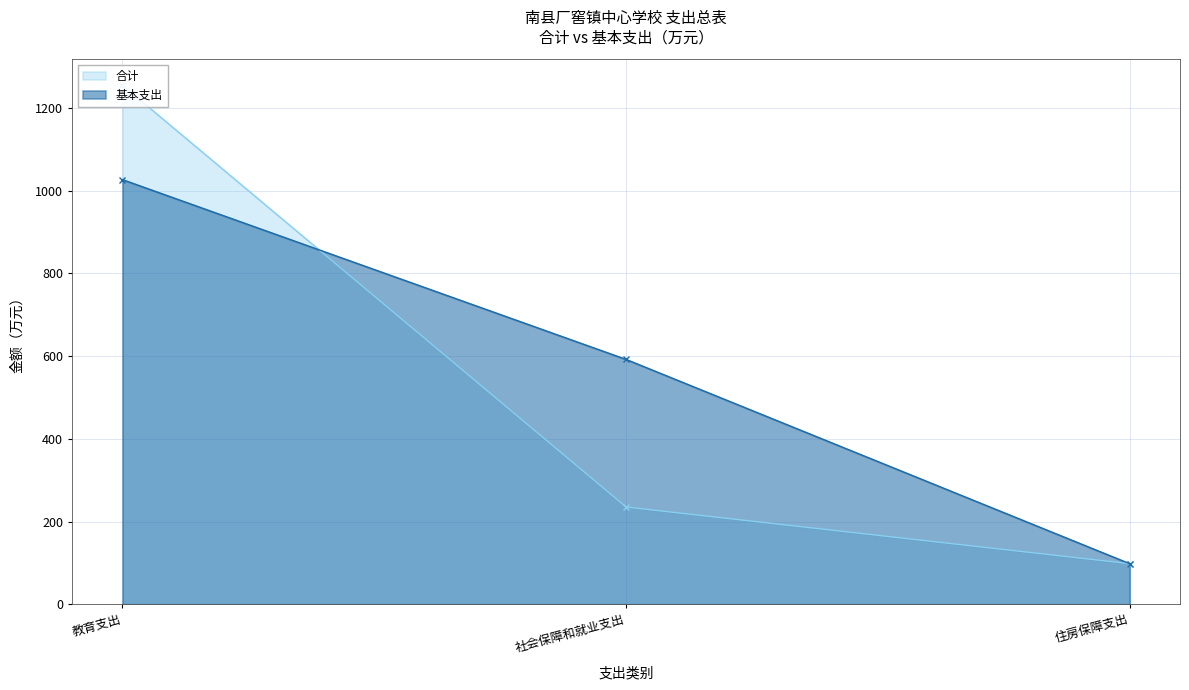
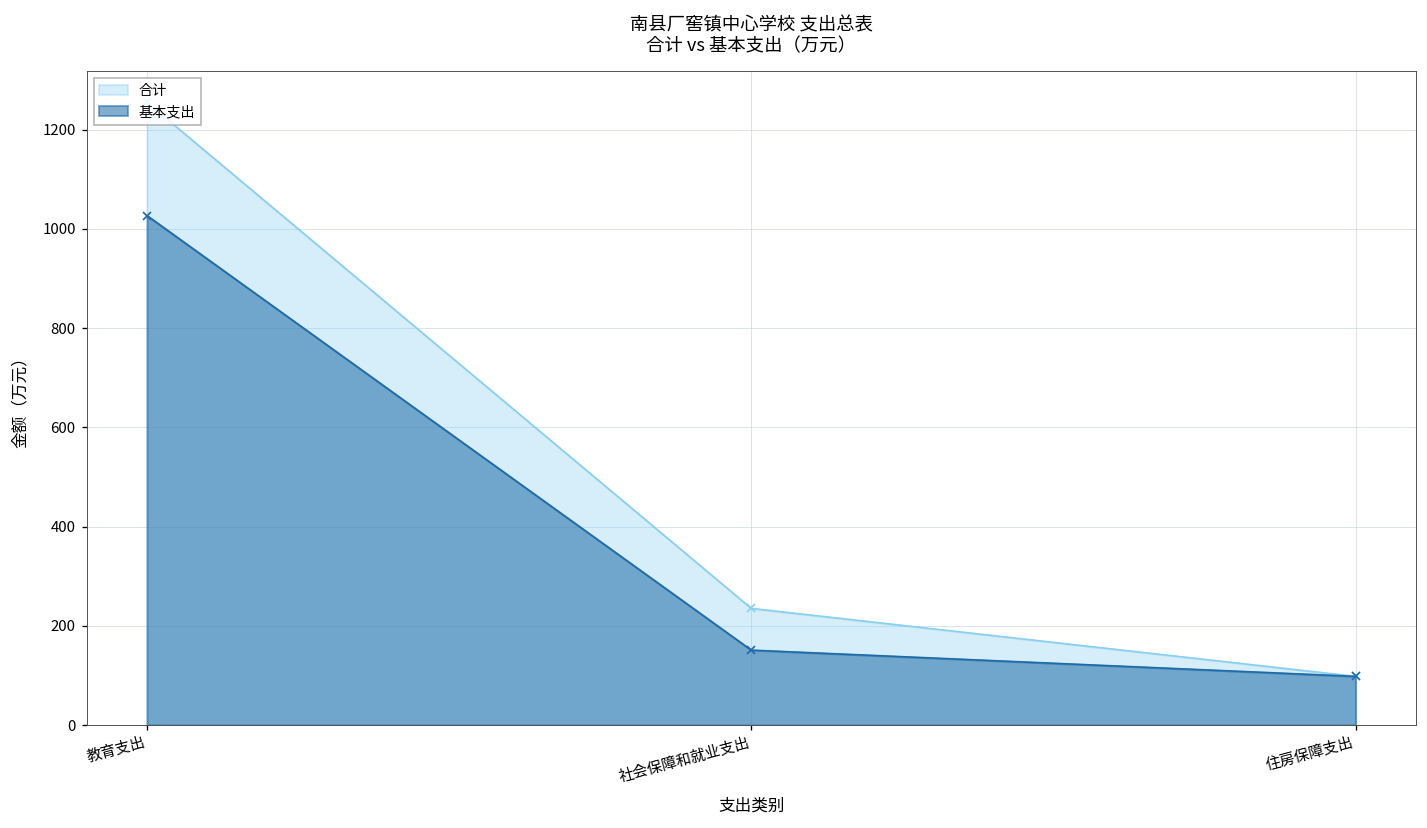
基本支出, 社会保障和就业支出: 590 -> 150
